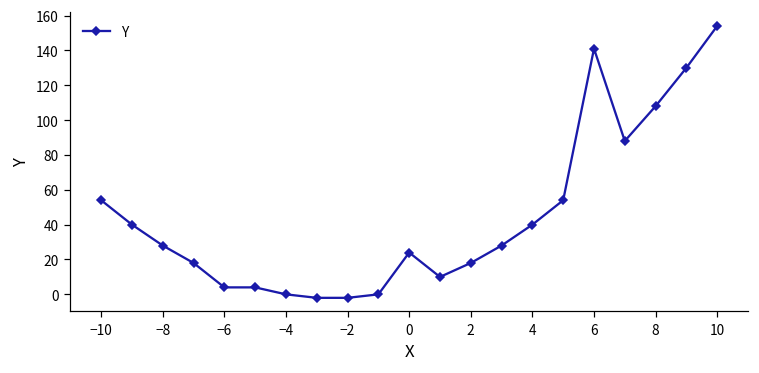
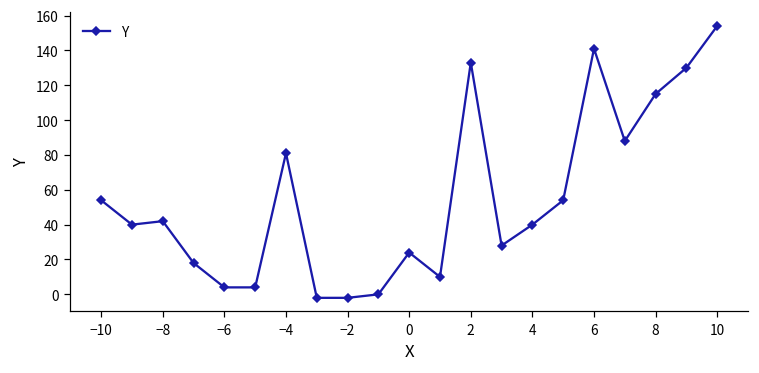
−8: 28 -> 42
−4: 0 -> 81
2: 18 -> 133
8: 108 -> 115
